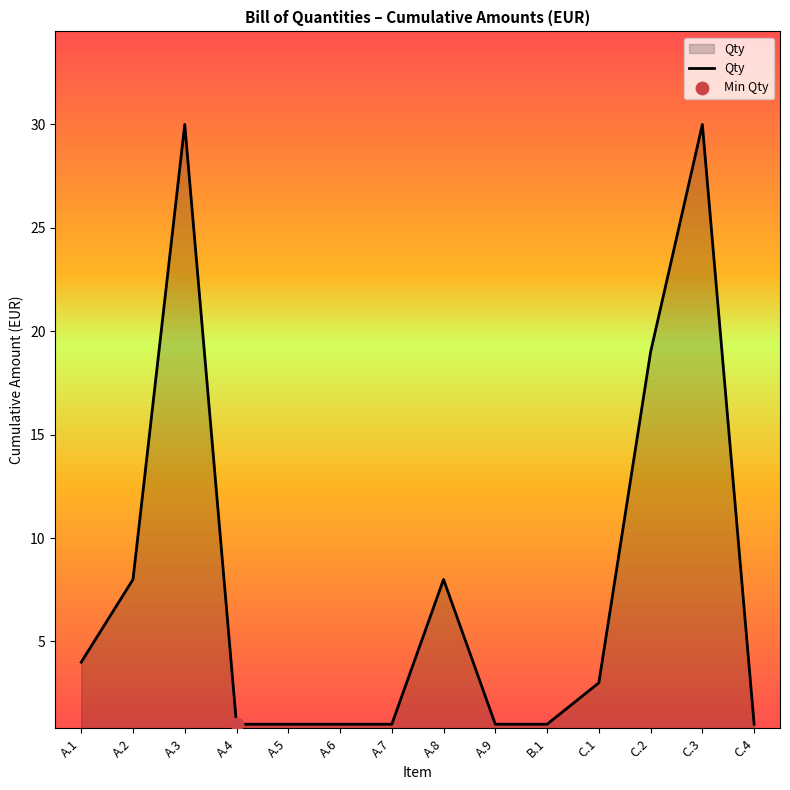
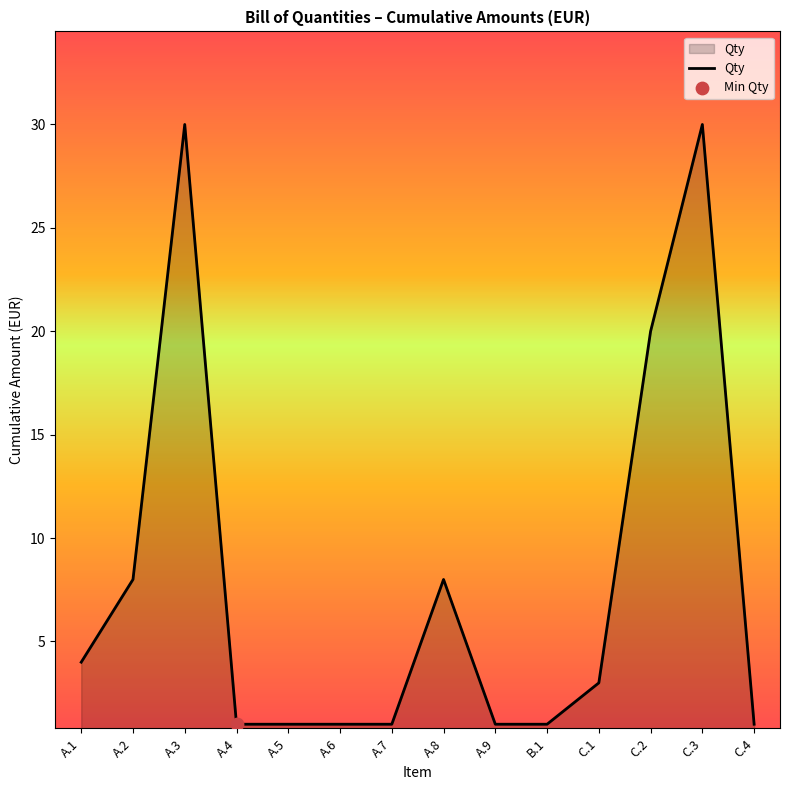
Qty, C.2: 19 -> 20
